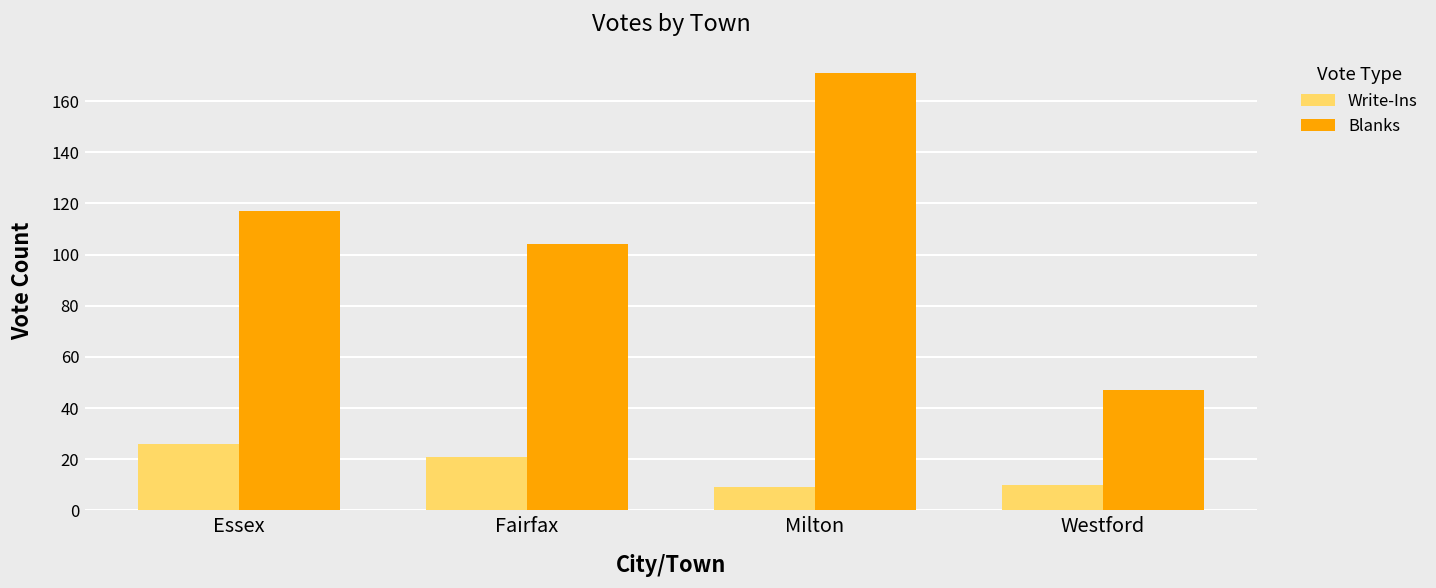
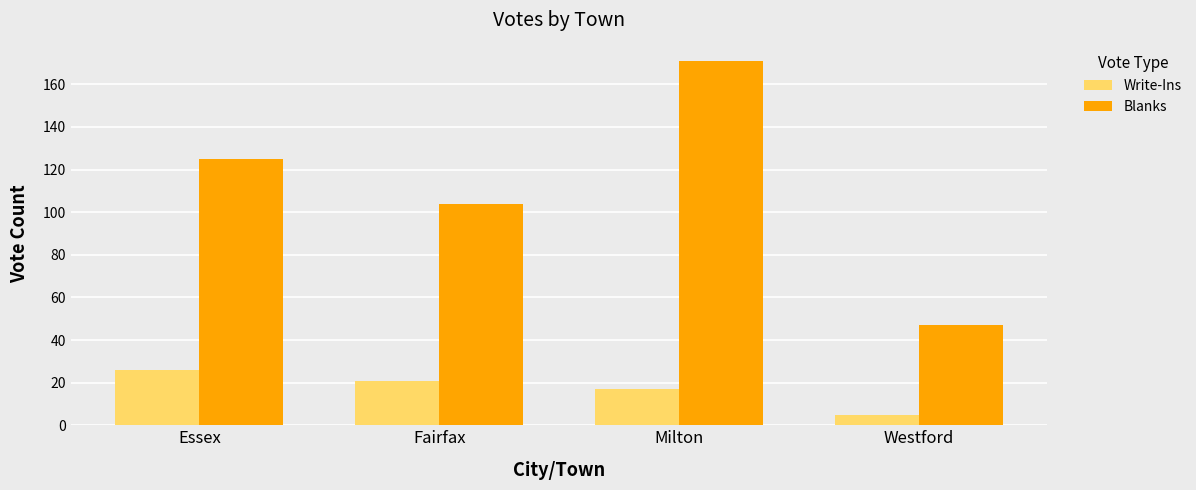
Blanks, Essex: 117 -> 125
Write-Ins, Milton: 9 -> 17
Write-Ins, Westford: 10 -> 5
